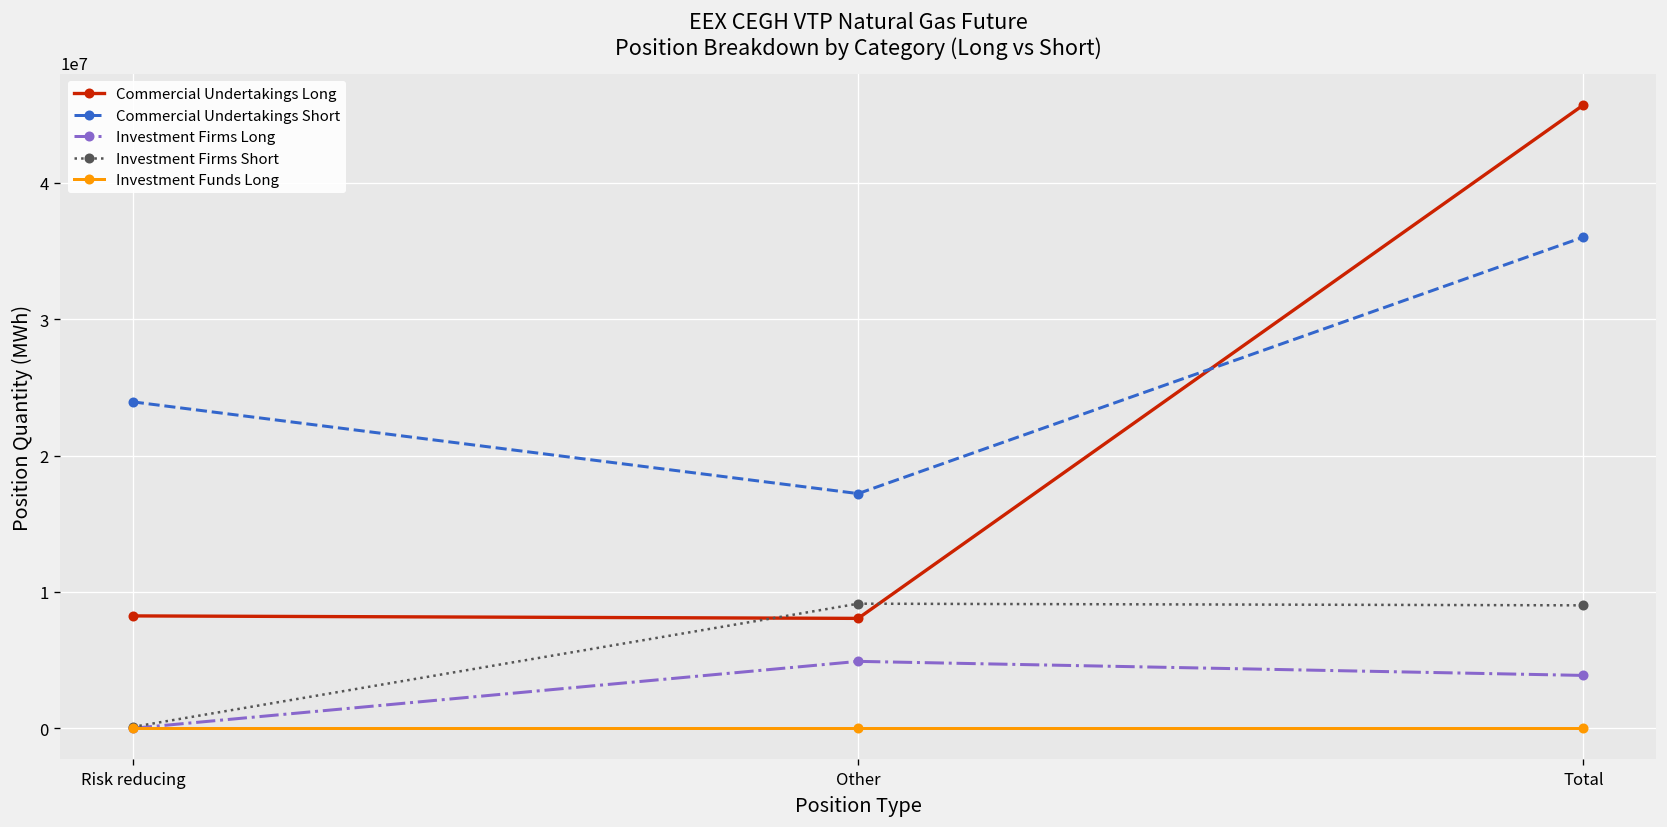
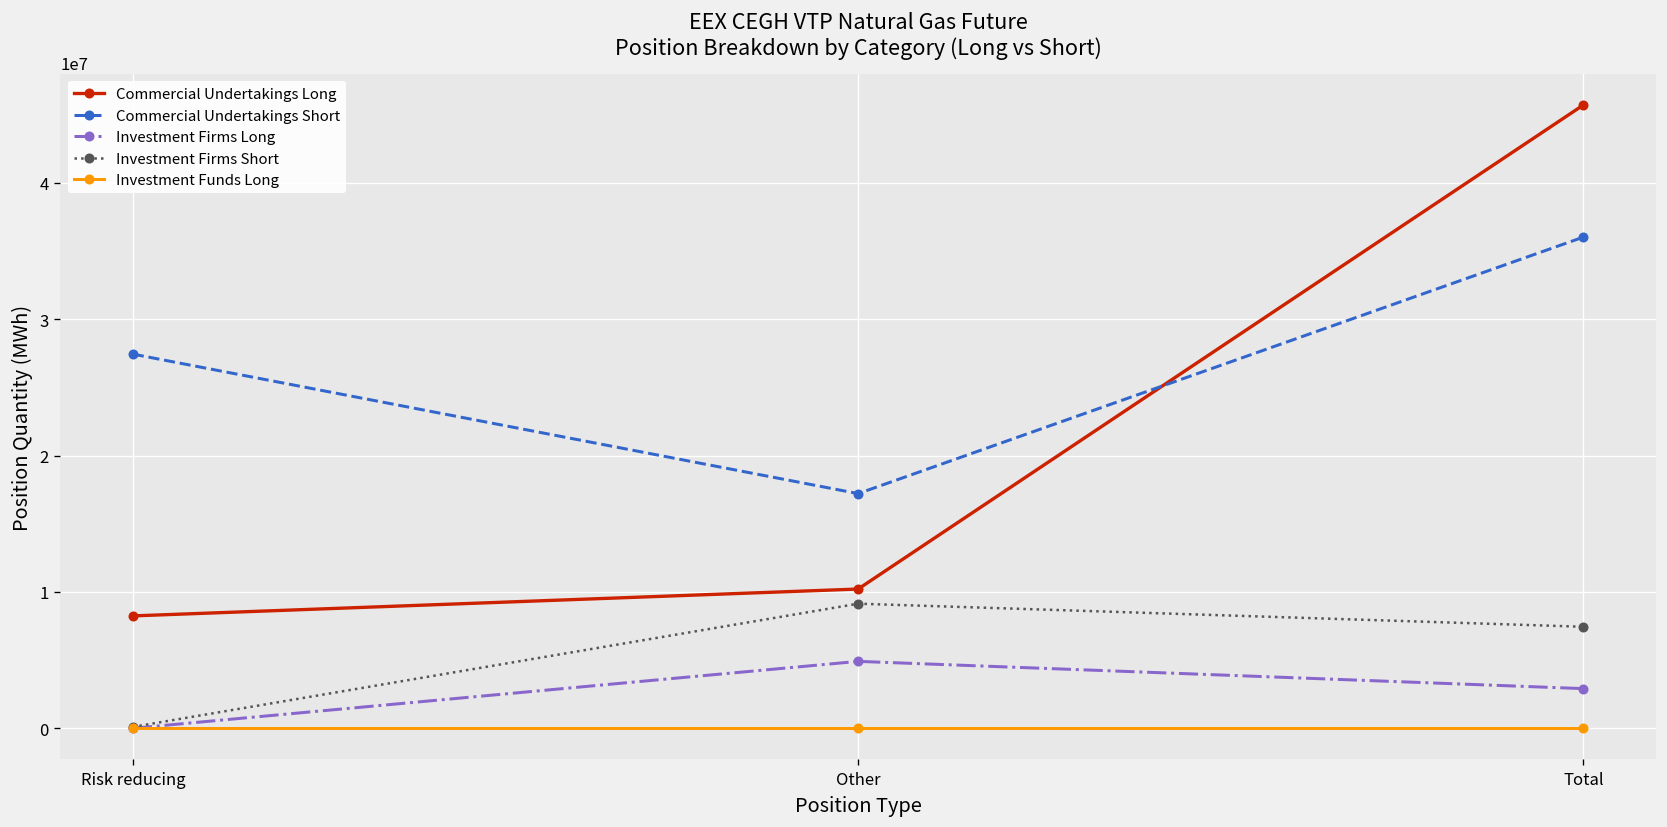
Commercial Undertakings Short, Risk reducing: 23900000 -> 27400000
Commercial Undertakings Long, Other: 8100000 -> 10200000
Investment Firms Long, Total: 3900000 -> 2900000
Investment Firms Short, Total: 9000000 -> 7400000
